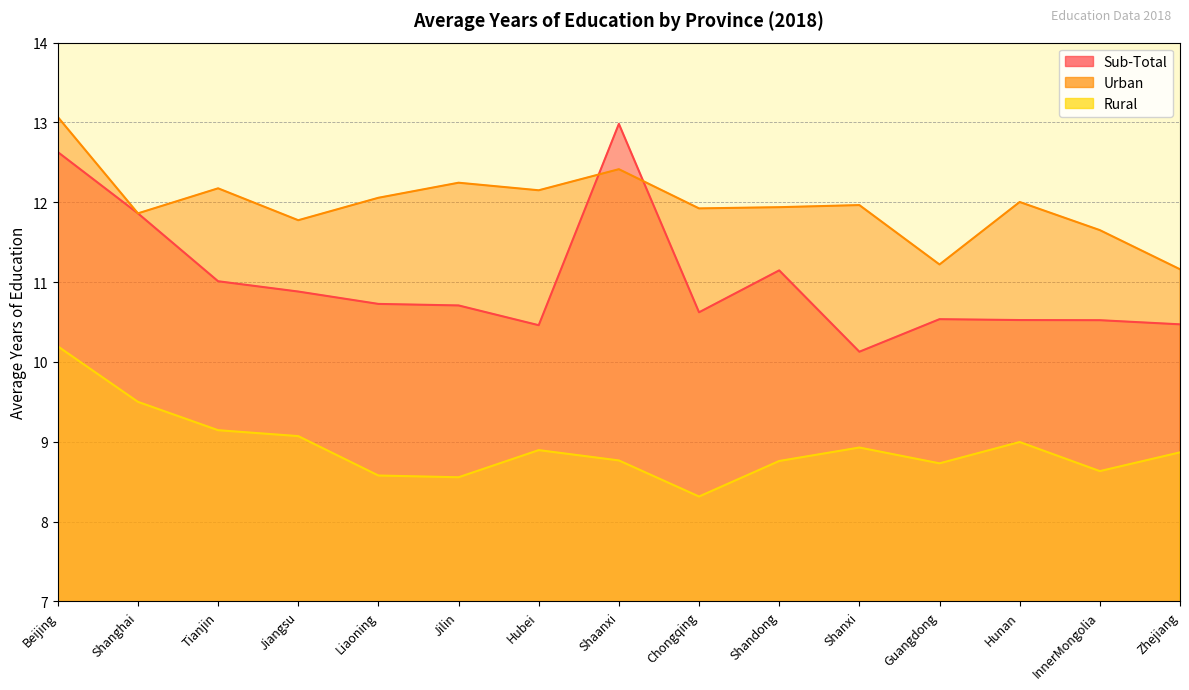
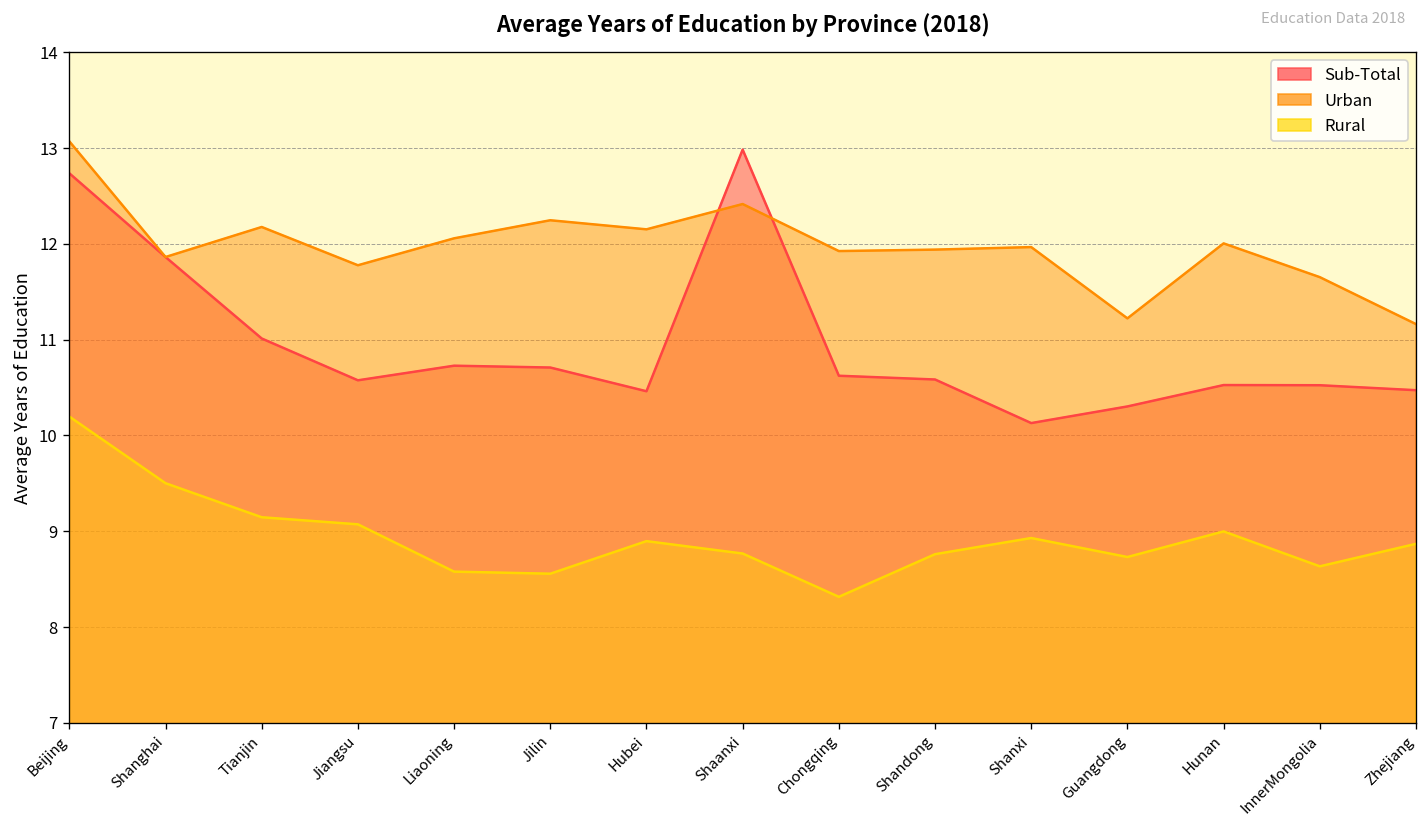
Sub-Total, Beijing: 12.6 -> 12.7
Sub-Total, Jiangsu: 10.9 -> 10.6
Sub-Total, Shandong: 11.1 -> 10.6
Sub-Total, Guangdong: 10.5 -> 10.3
